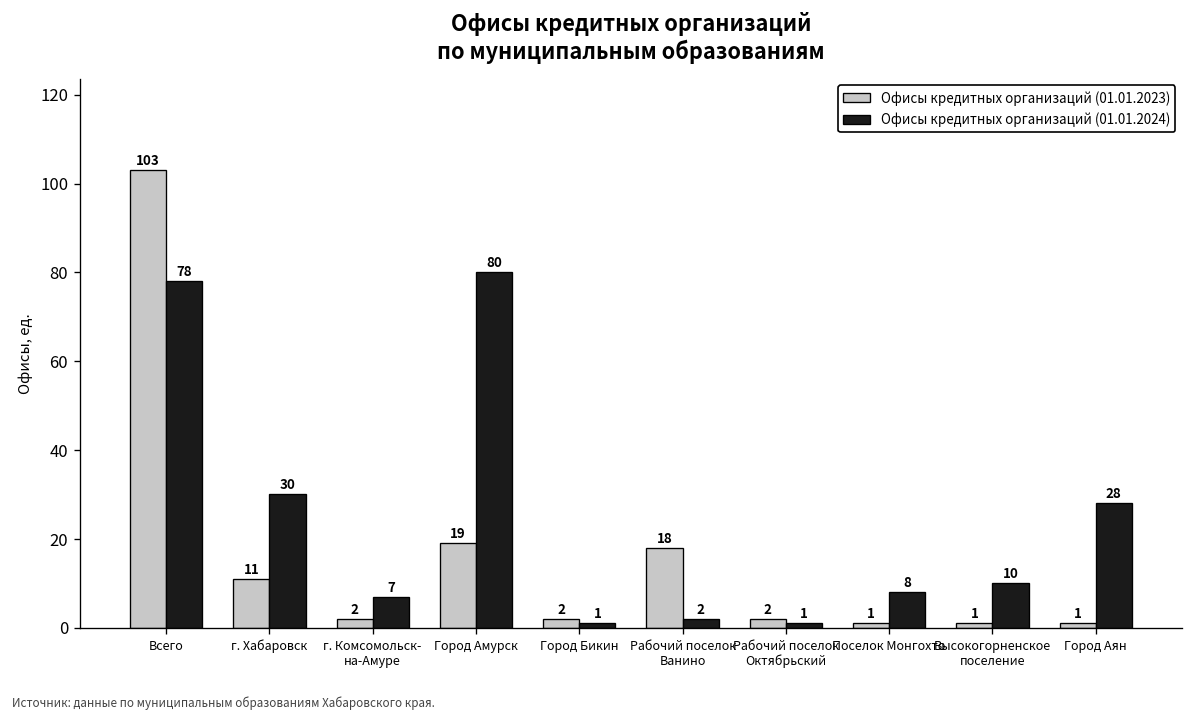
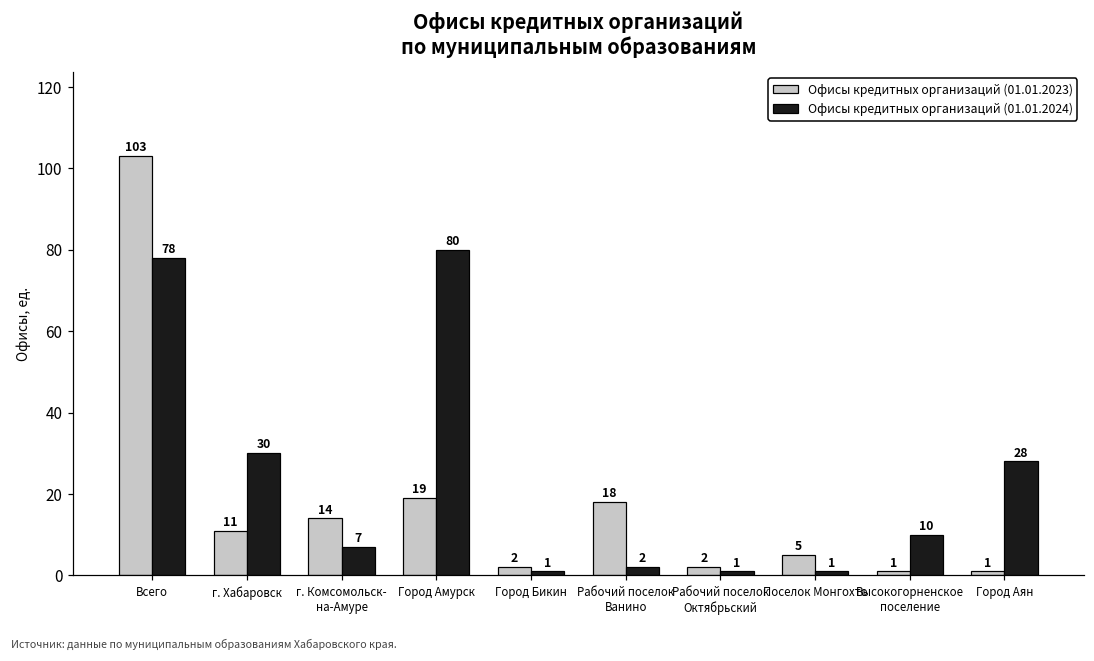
Офисы кредитных организаций (01.01.2023), г. Комсомольск- на-Амуре: 2 -> 14
Офисы кредитных организаций (01.01.2023), Поселок Монгохто: 1 -> 5
Офисы кредитных организаций (01.01.2024), Поселок Монгохто: 8 -> 1
